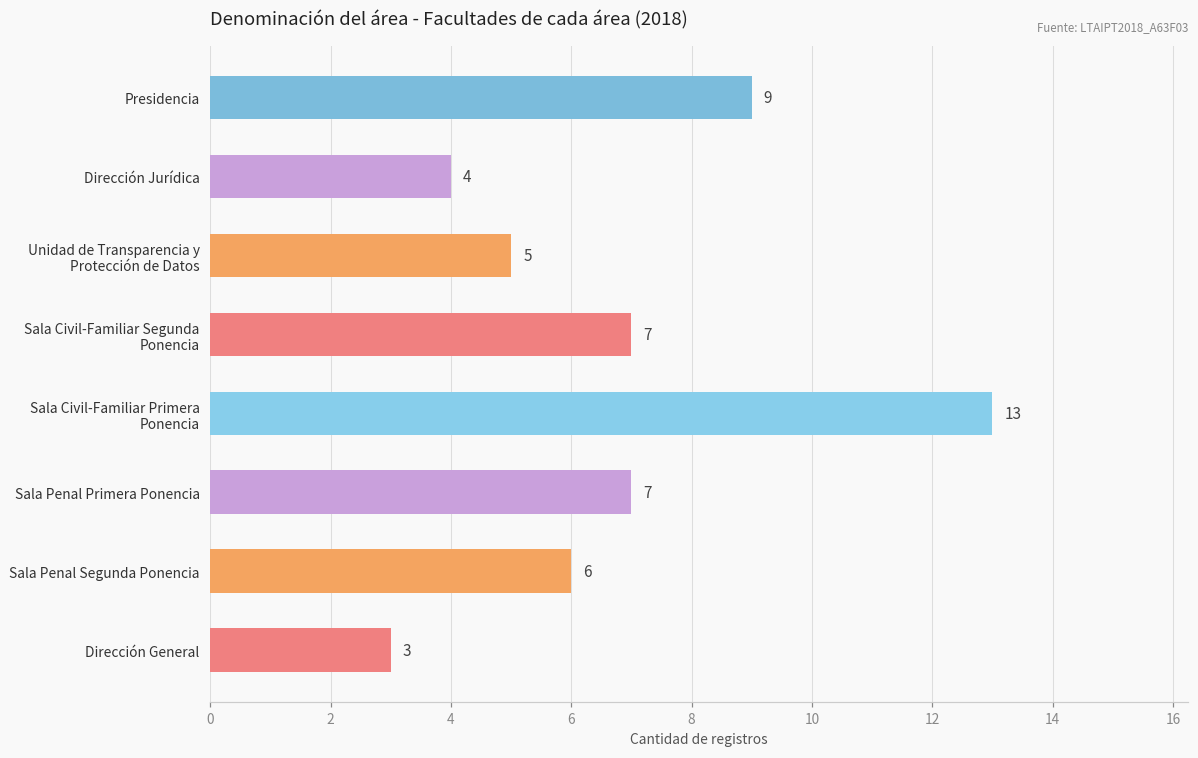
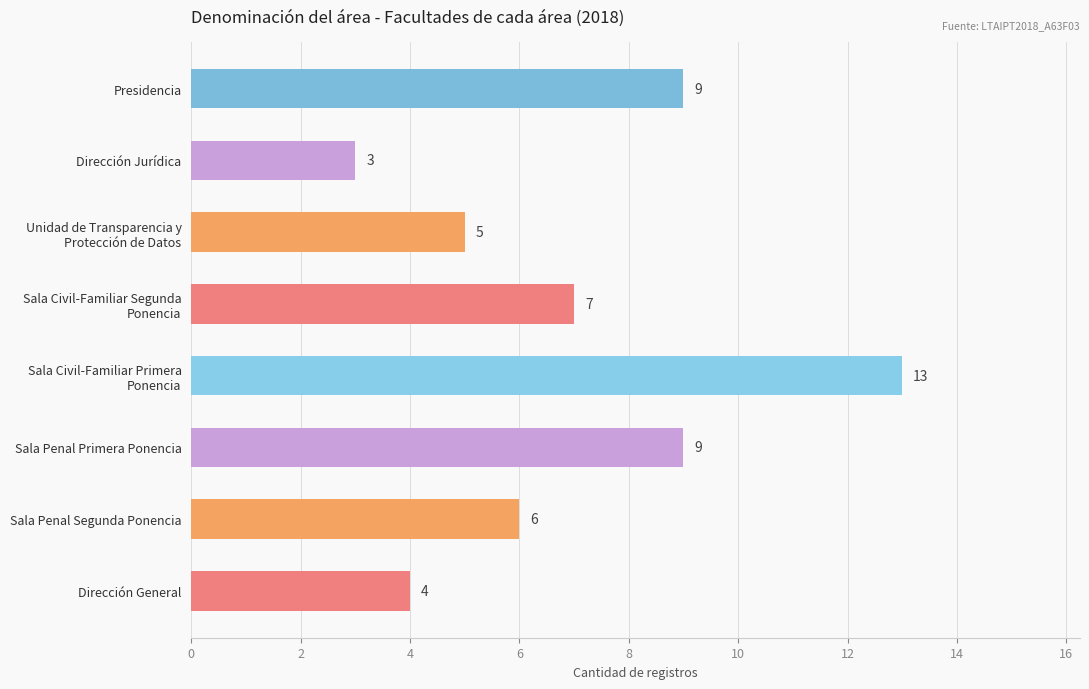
Dirección Jurídica: 4 -> 3
Sala Penal Primera Ponencia: 7 -> 9
Dirección General: 3 -> 4
